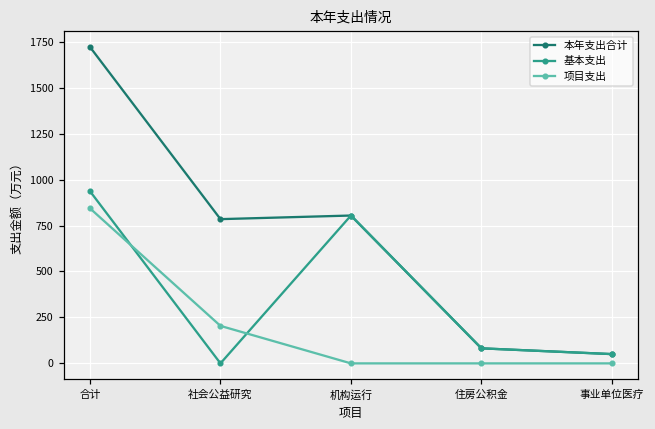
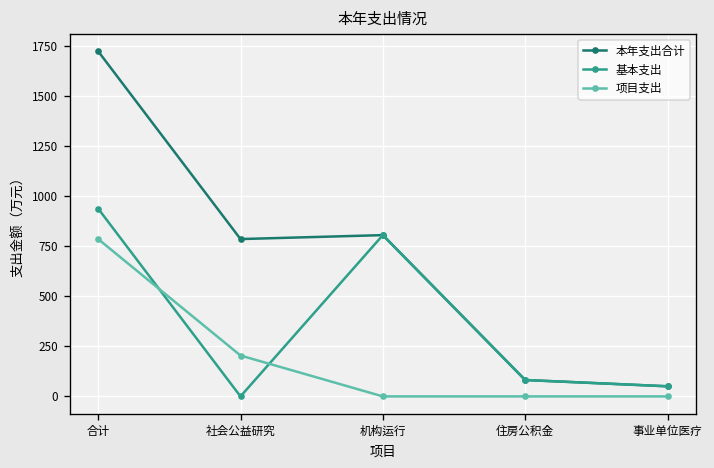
项目支出, 合计: 840 -> 780
